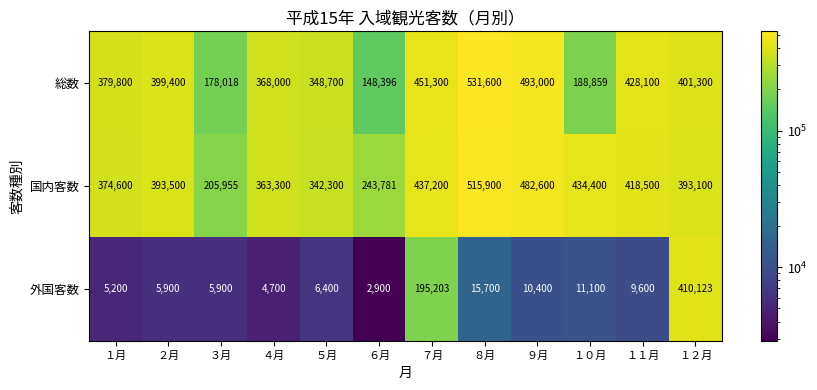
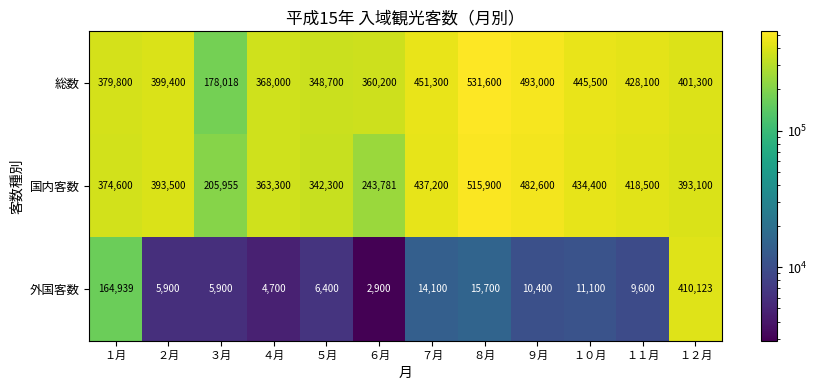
総数, ６月: 148,396 -> 360,200
総数, １０月: 188,859 -> 445,500
外国客数, １月: 5,200 -> 164,939
外国客数, ７月: 195,203 -> 14,100
